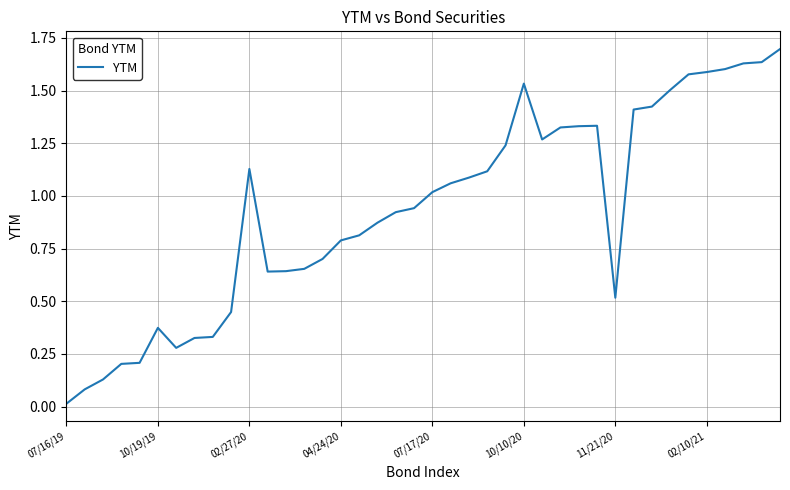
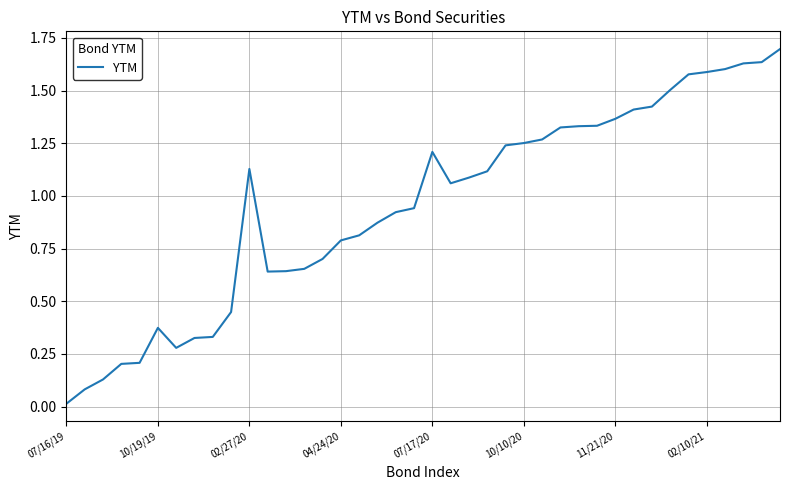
07/17/20: 1.02 -> 1.21
10/10/20: 1.53 -> 1.25
11/21/20: 0.52 -> 1.37
